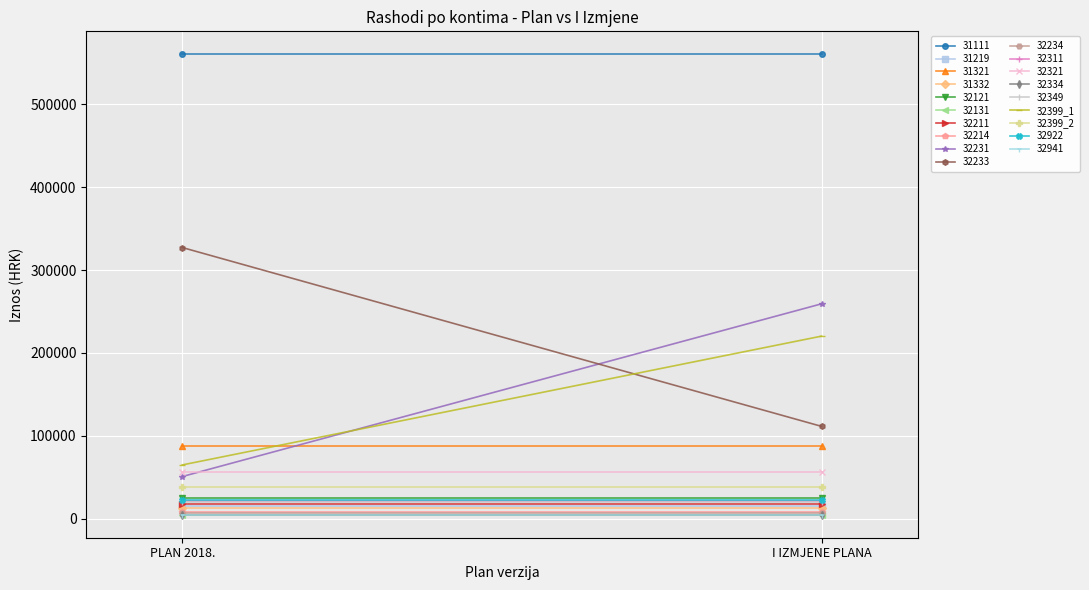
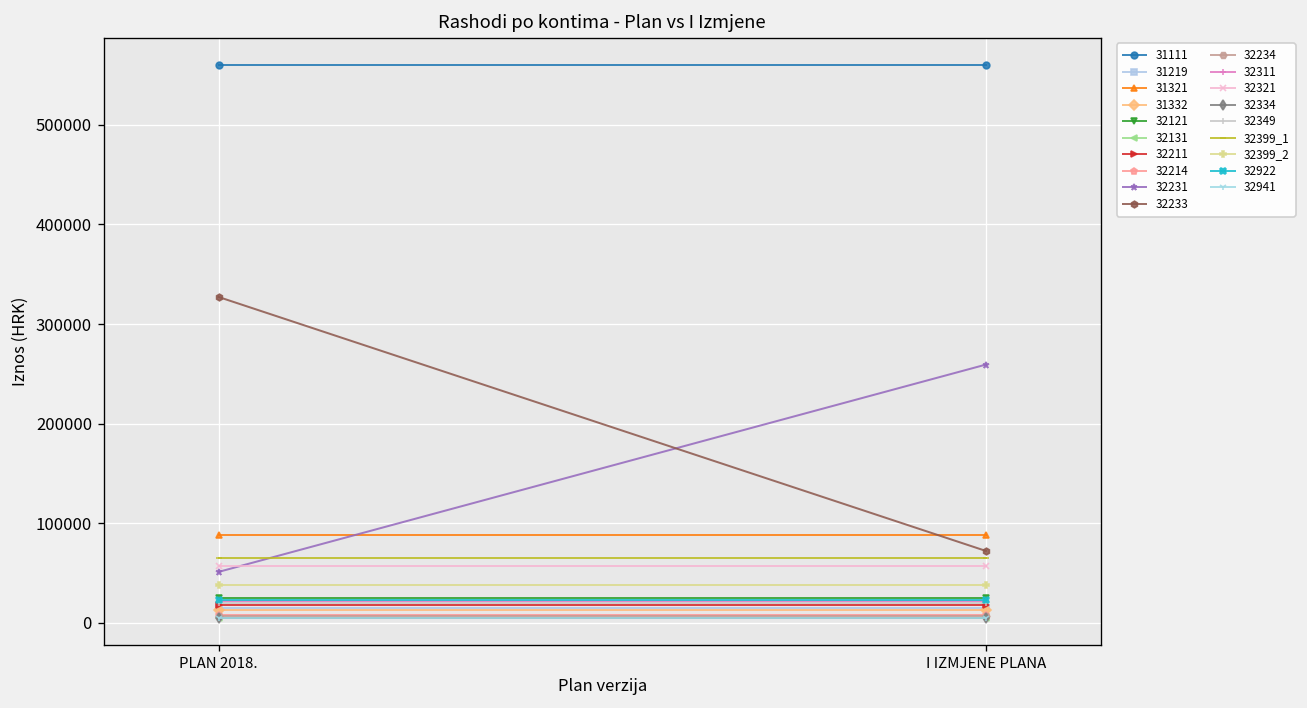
32233, I IZMJENE PLANA: 110000 -> 70000
32399_1, I IZMJENE PLANA: 220000 -> 70000
